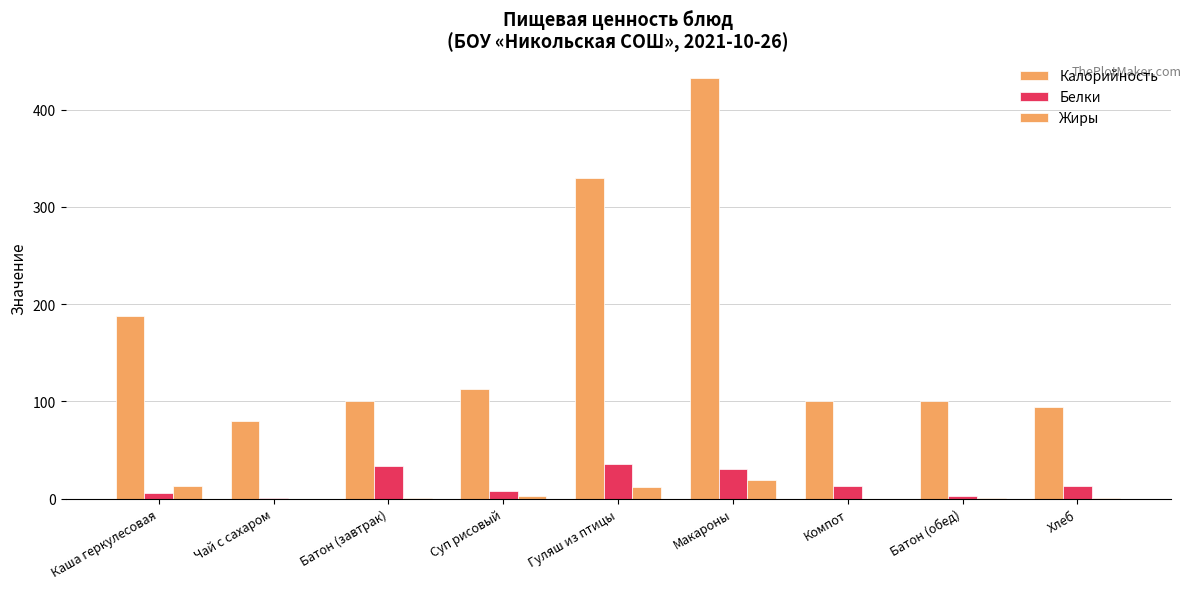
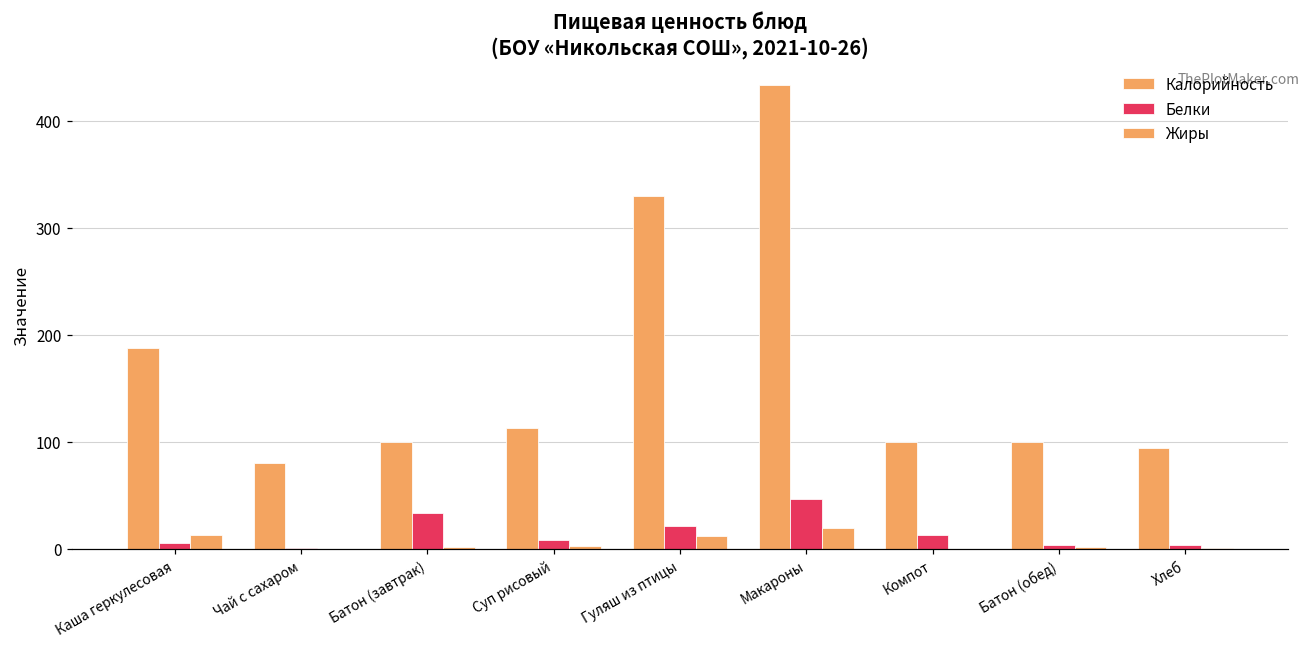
Белки, Гуляш из птицы: 40 -> 20
Белки, Макароны: 30 -> 50
Белки, Хлеб: 10 -> 0
